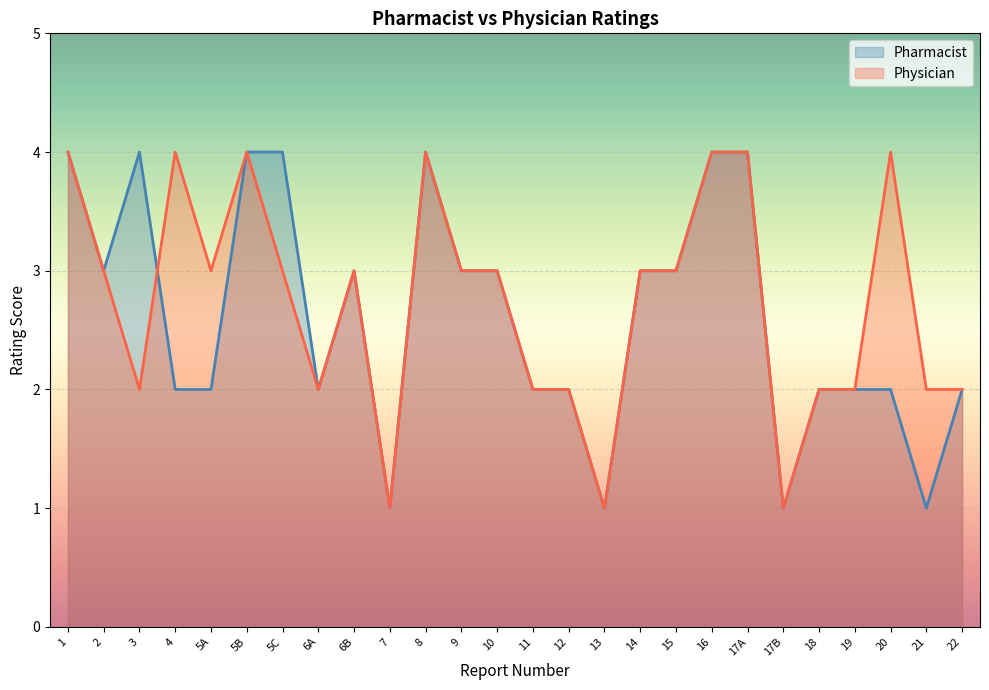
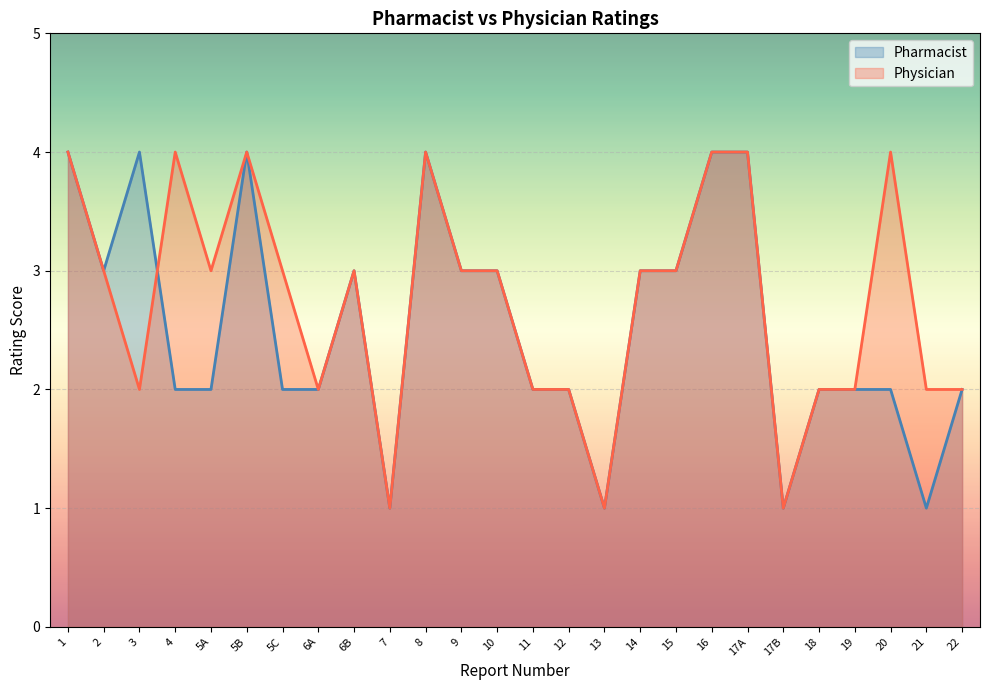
Pharmacist, 5C: 4 -> 2
